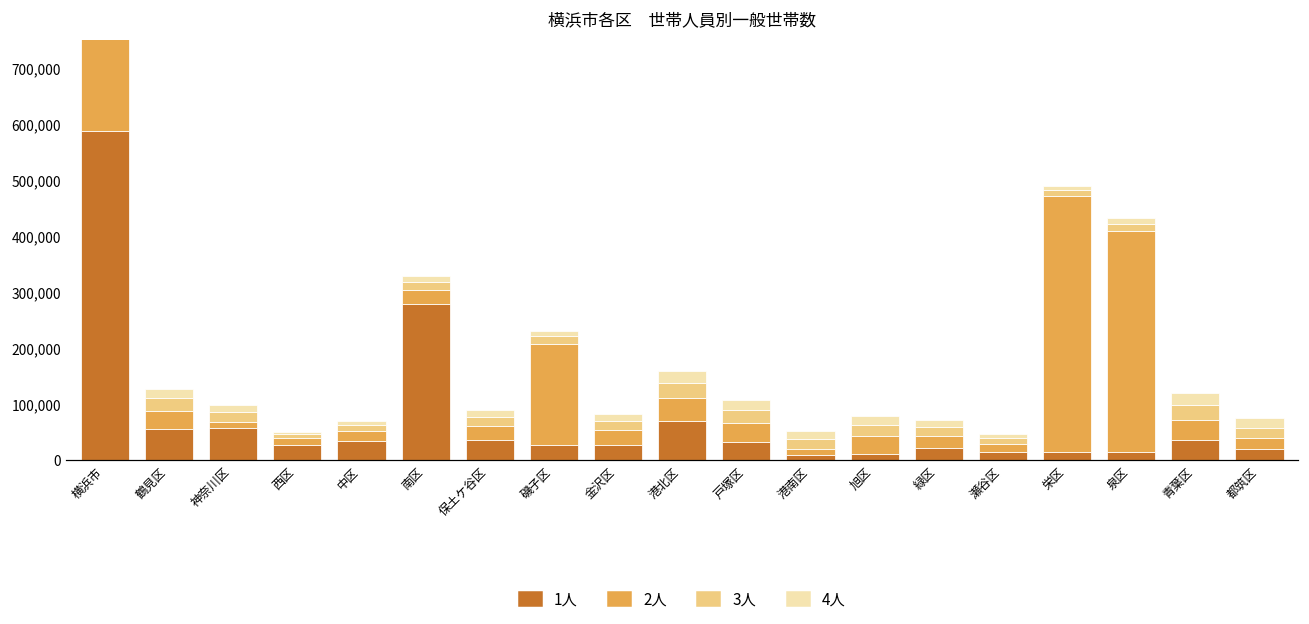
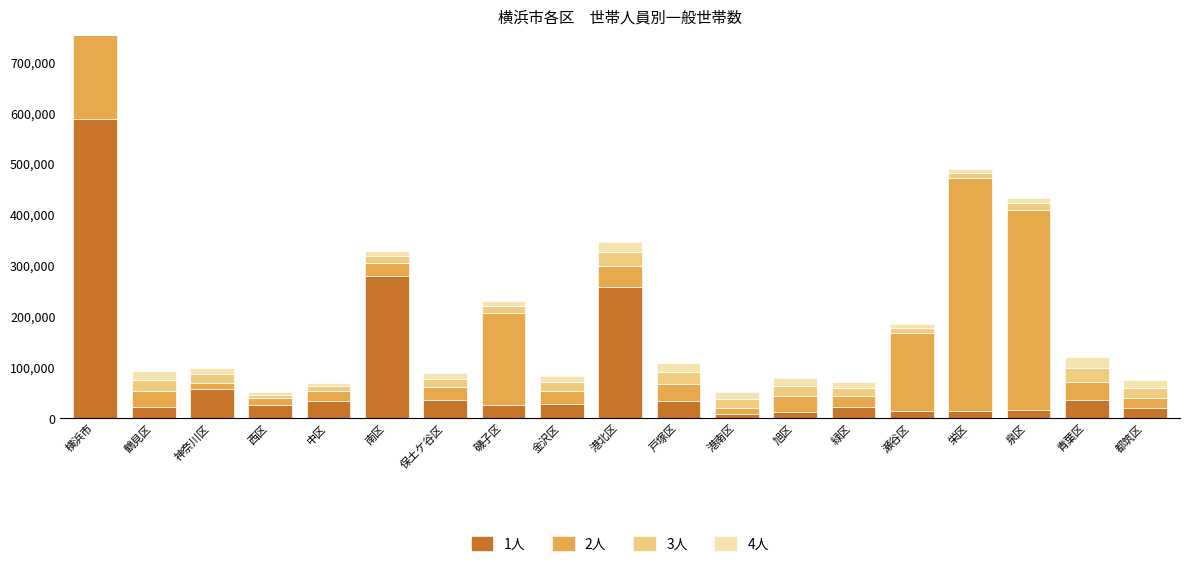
1人, 鶴見区: 60,000 -> 20,000
1人, 港北区: 70,000 -> 260,000
2人, 瀬谷区: 20,000 -> 150,000
